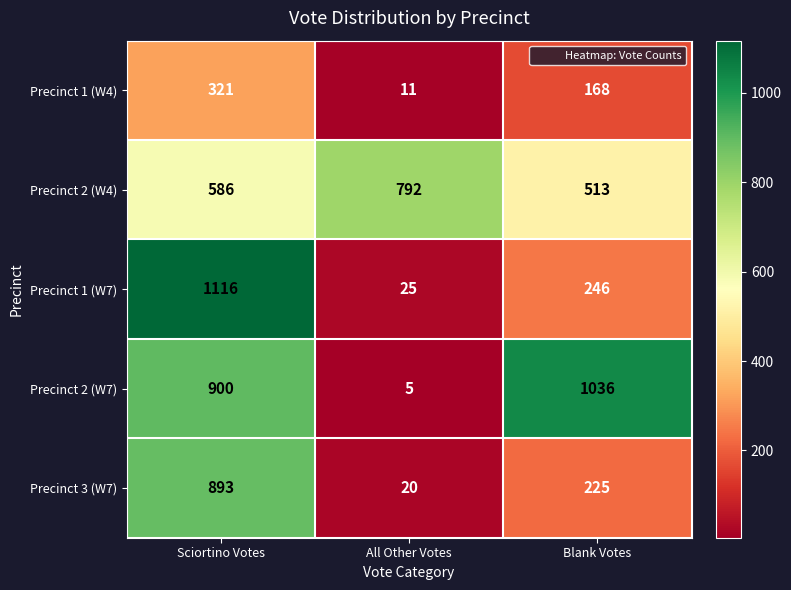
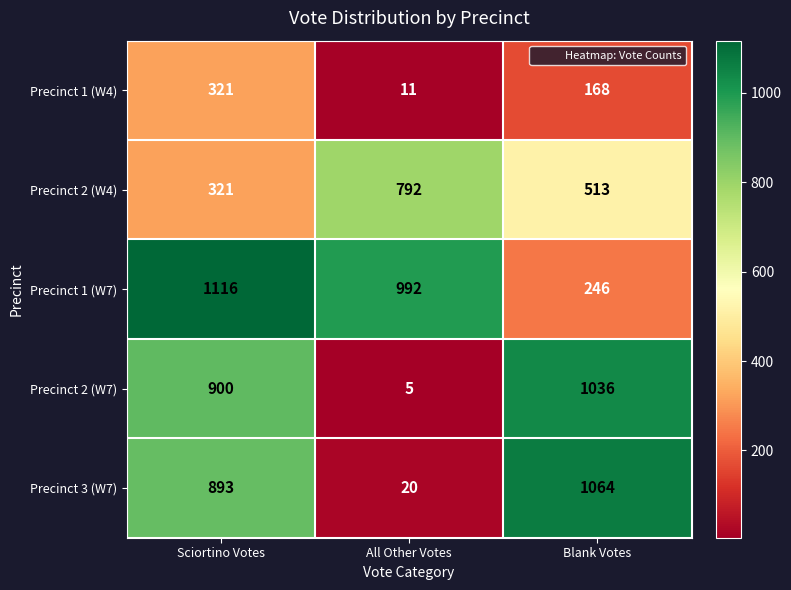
Precinct 2 (W4), Sciortino Votes: 586 -> 321
Precinct 1 (W7), All Other Votes: 25 -> 992
Precinct 3 (W7), Blank Votes: 225 -> 1064
